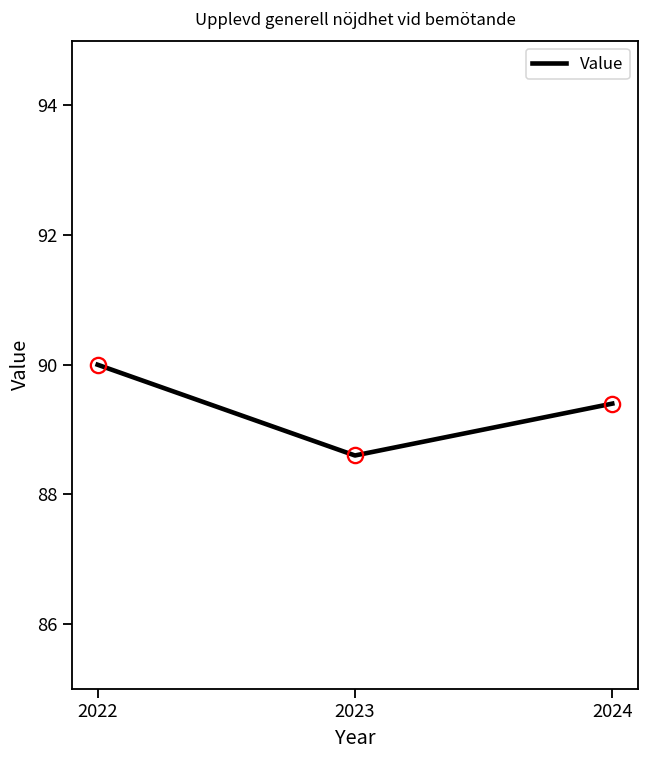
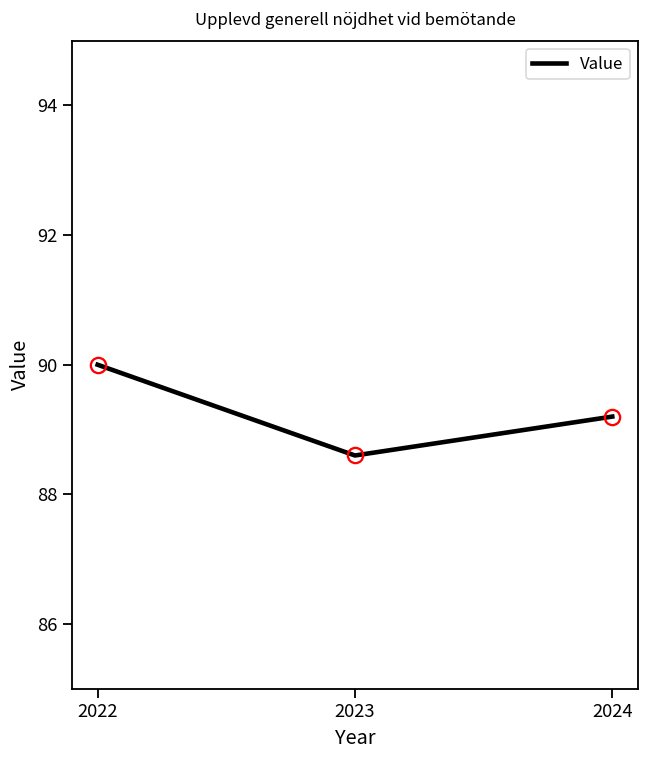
2024: 89.4 -> 89.2
